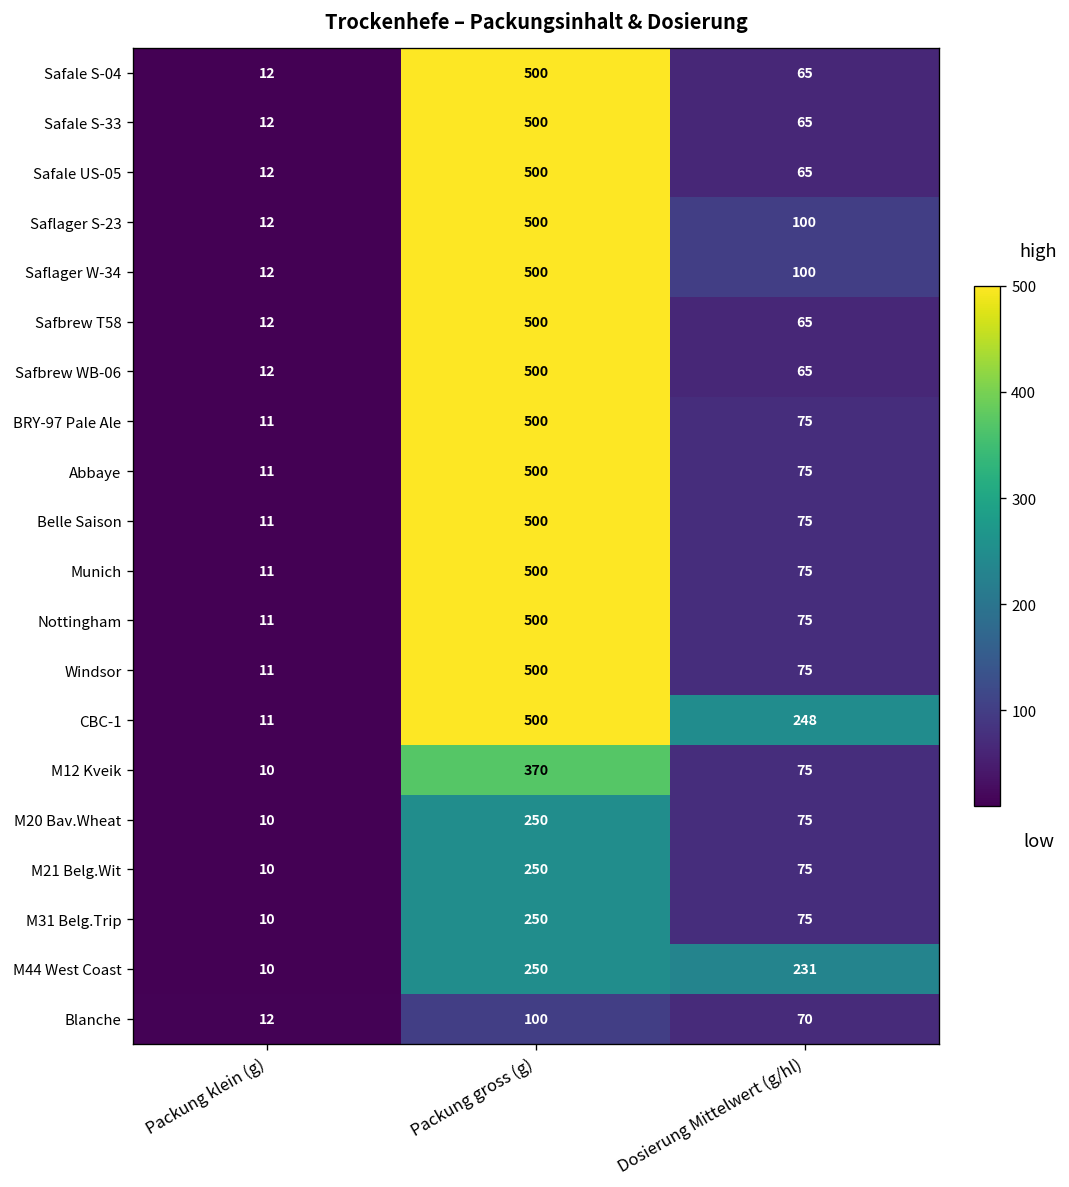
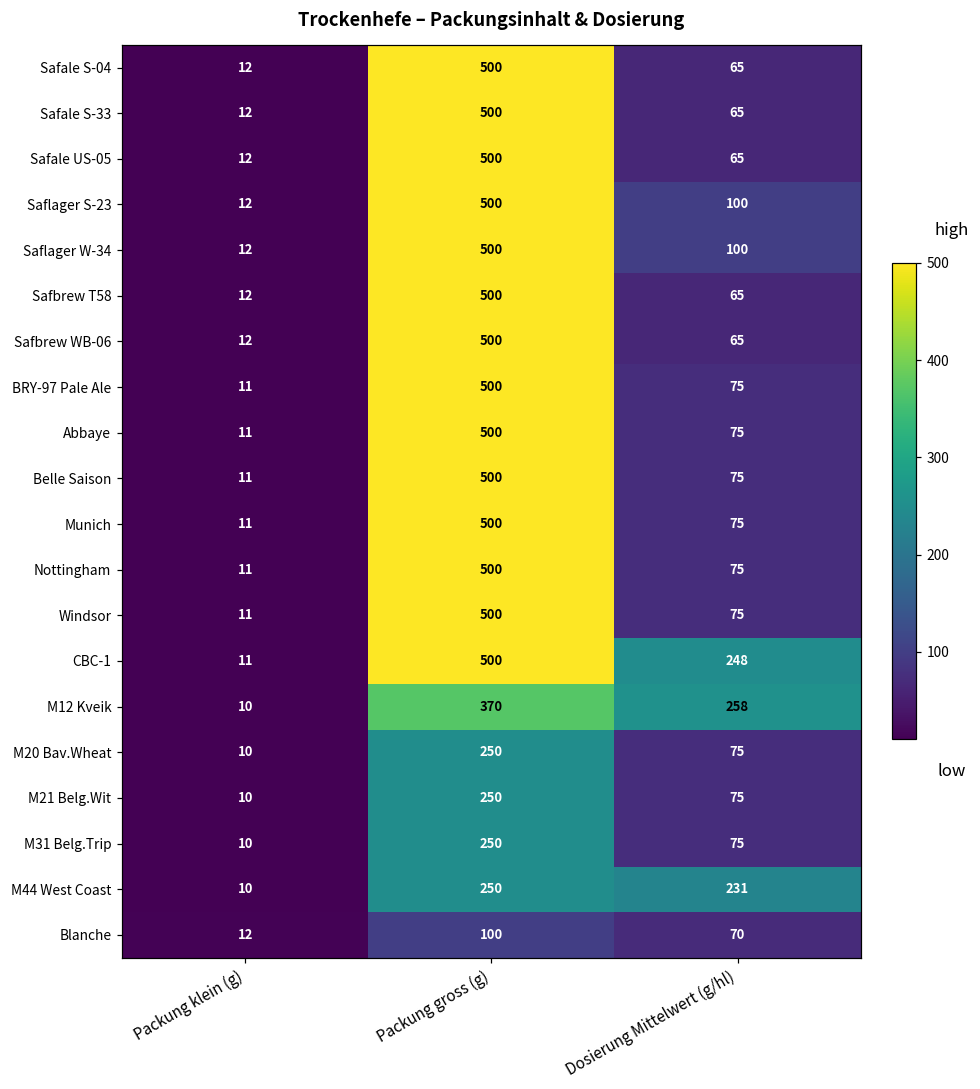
M12 Kveik, Dosierung Mittelwert (g/hl): 75 -> 258
